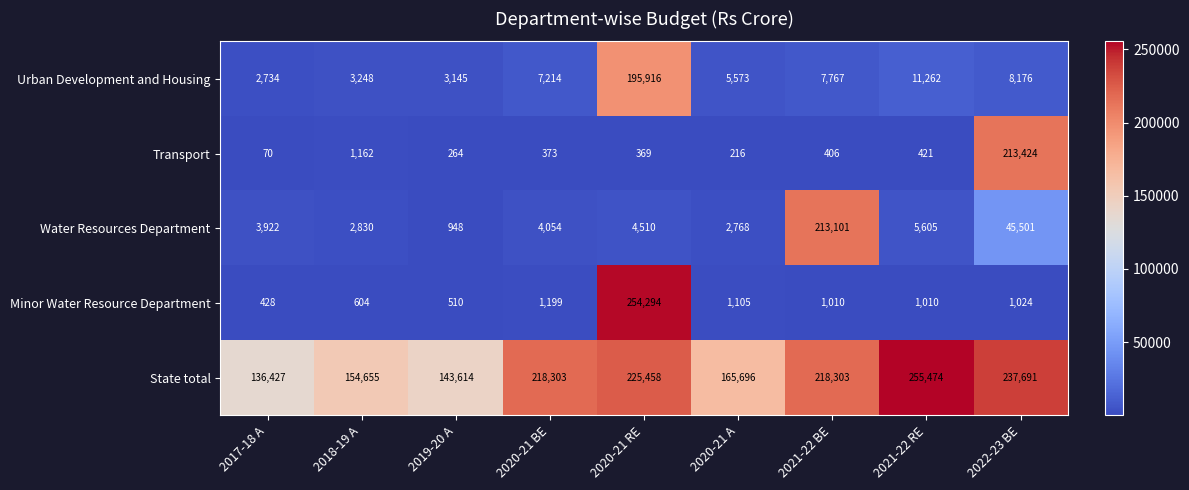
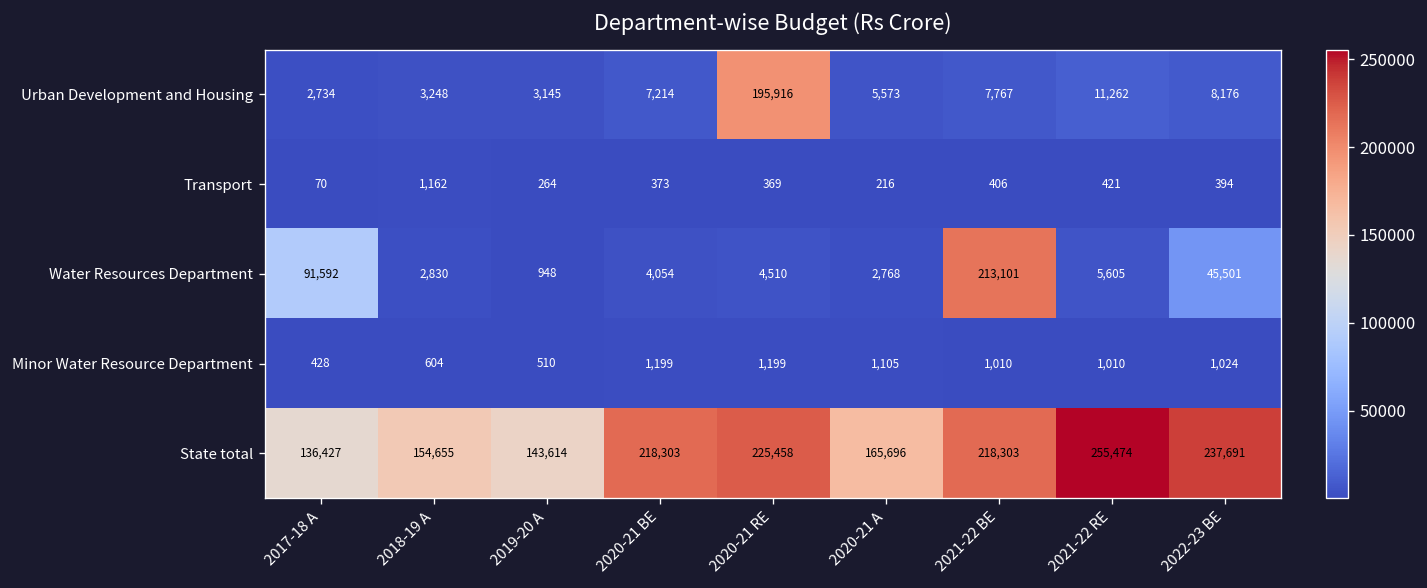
Transport, 2022-23 BE: 213,424 -> 394
Water Resources Department, 2017-18 A: 3,922 -> 91,592
Minor Water Resource Department, 2020-21 RE: 254,294 -> 1,199
